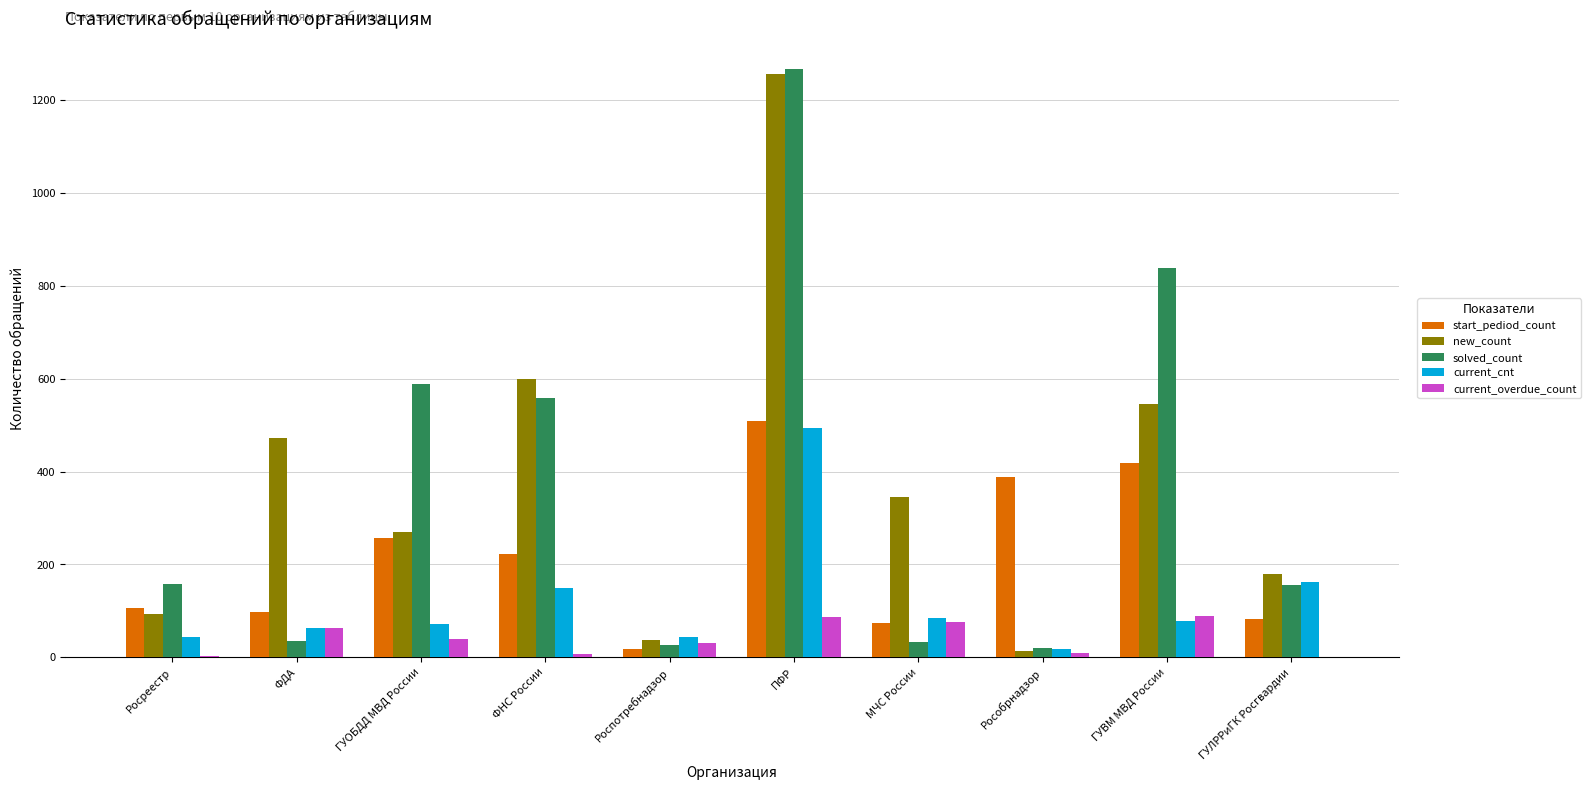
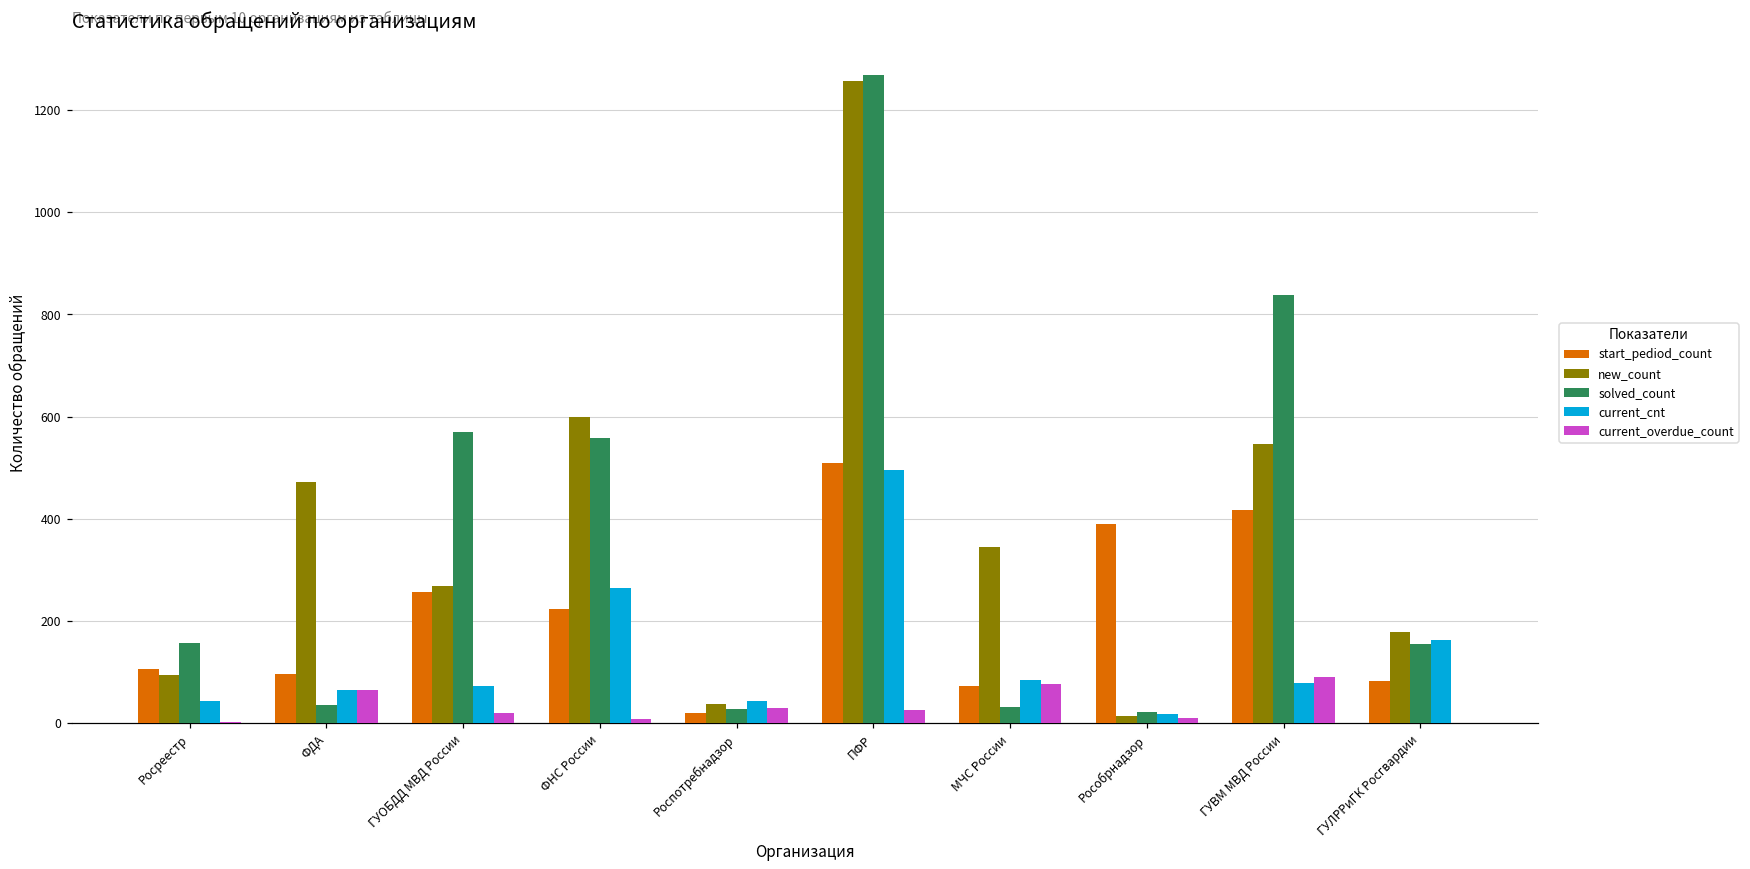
solved_count, ГУОБДД МВД России: 590 -> 570
current_overdue_count, ГУОБДД МВД России: 40 -> 20
current_cnt, ФНС России: 150 -> 260
current_overdue_count, ПФР: 90 -> 30
